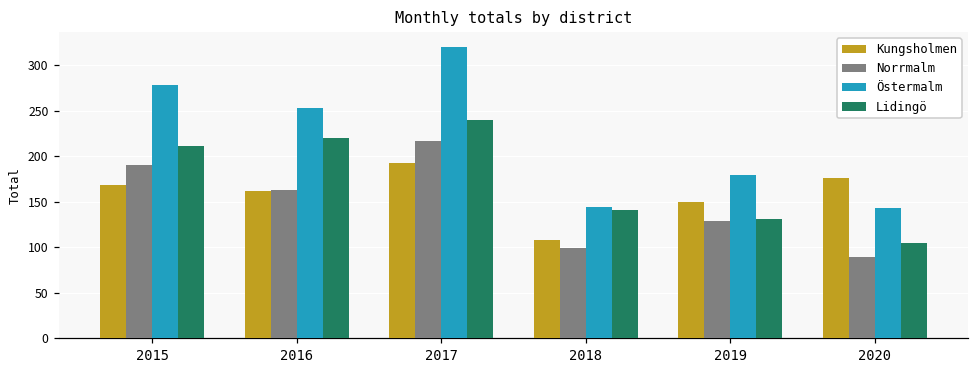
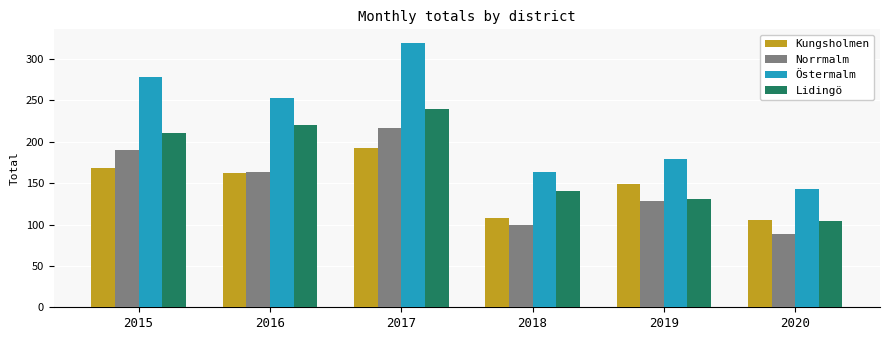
Östermalm, 2018: 140 -> 160
Kungsholmen, 2020: 180 -> 110
